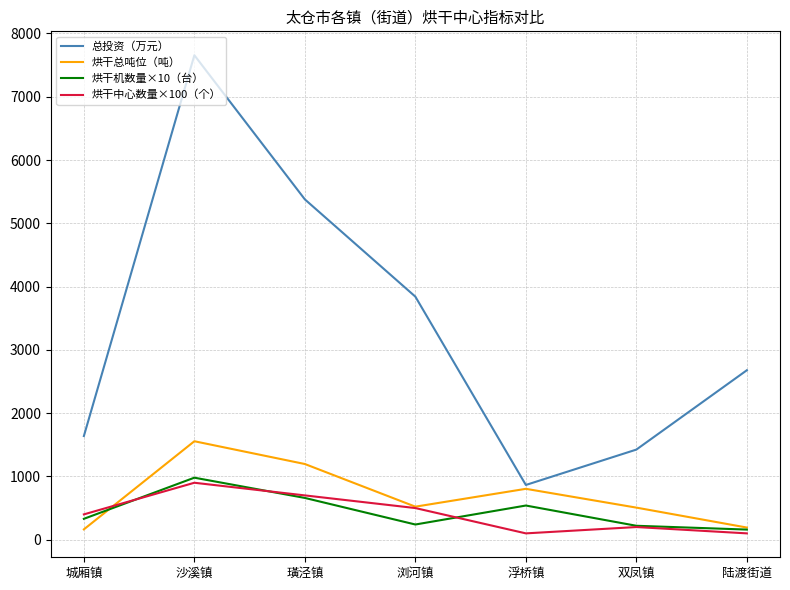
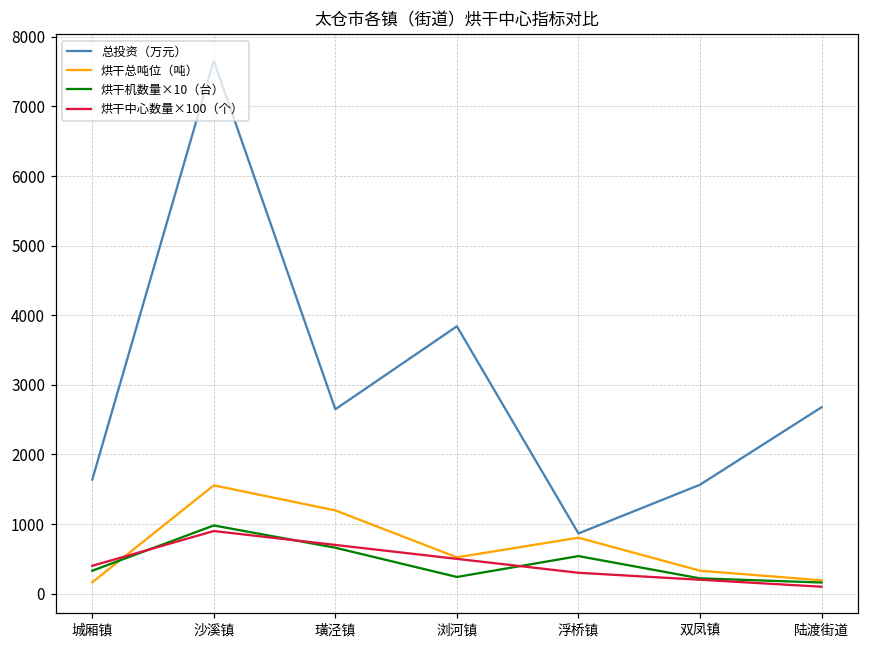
总投资（万元）, 璜泾镇: 5400 -> 2600
烘干中心数量×100（个）, 浮桥镇: 100 -> 300
总投资（万元）, 双凤镇: 1400 -> 1600
烘干总吨位（吨）, 双凤镇: 500 -> 300
